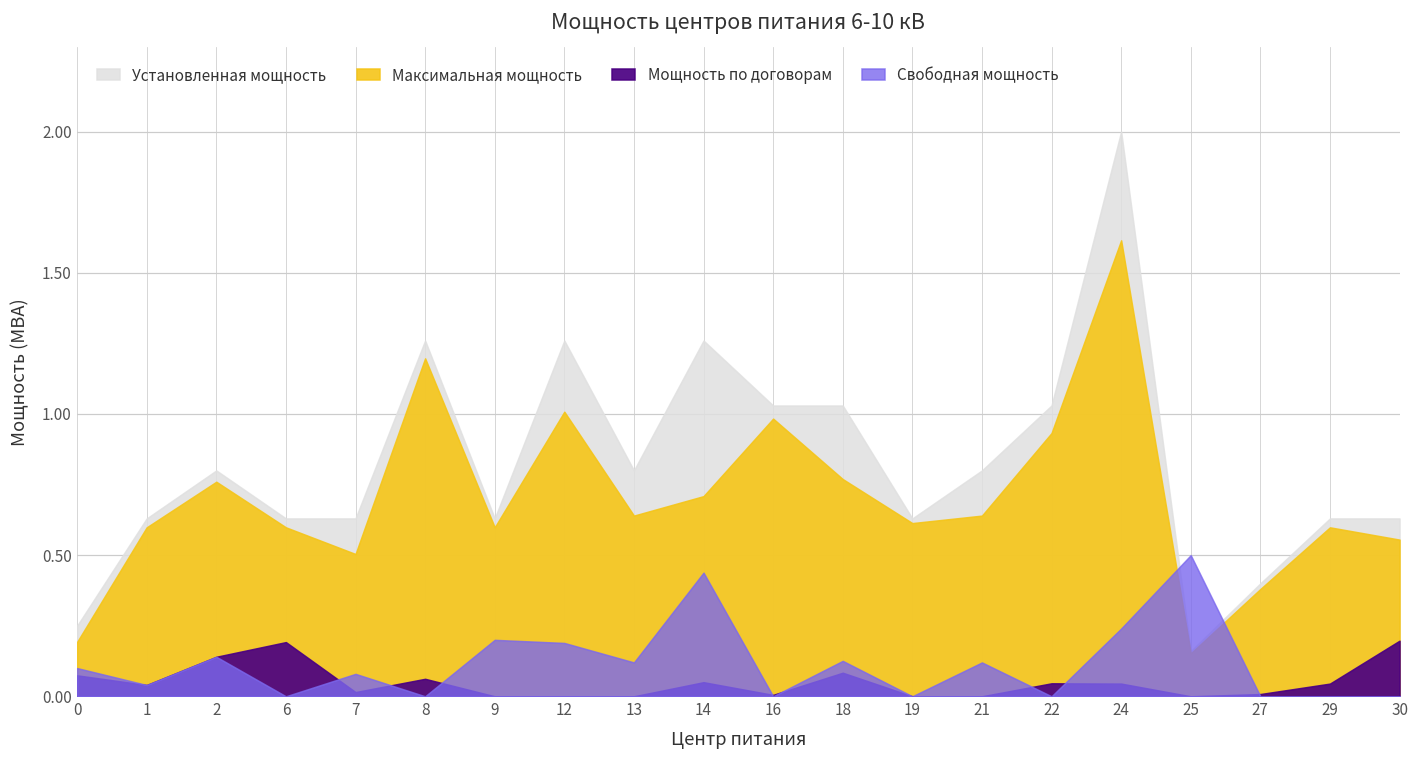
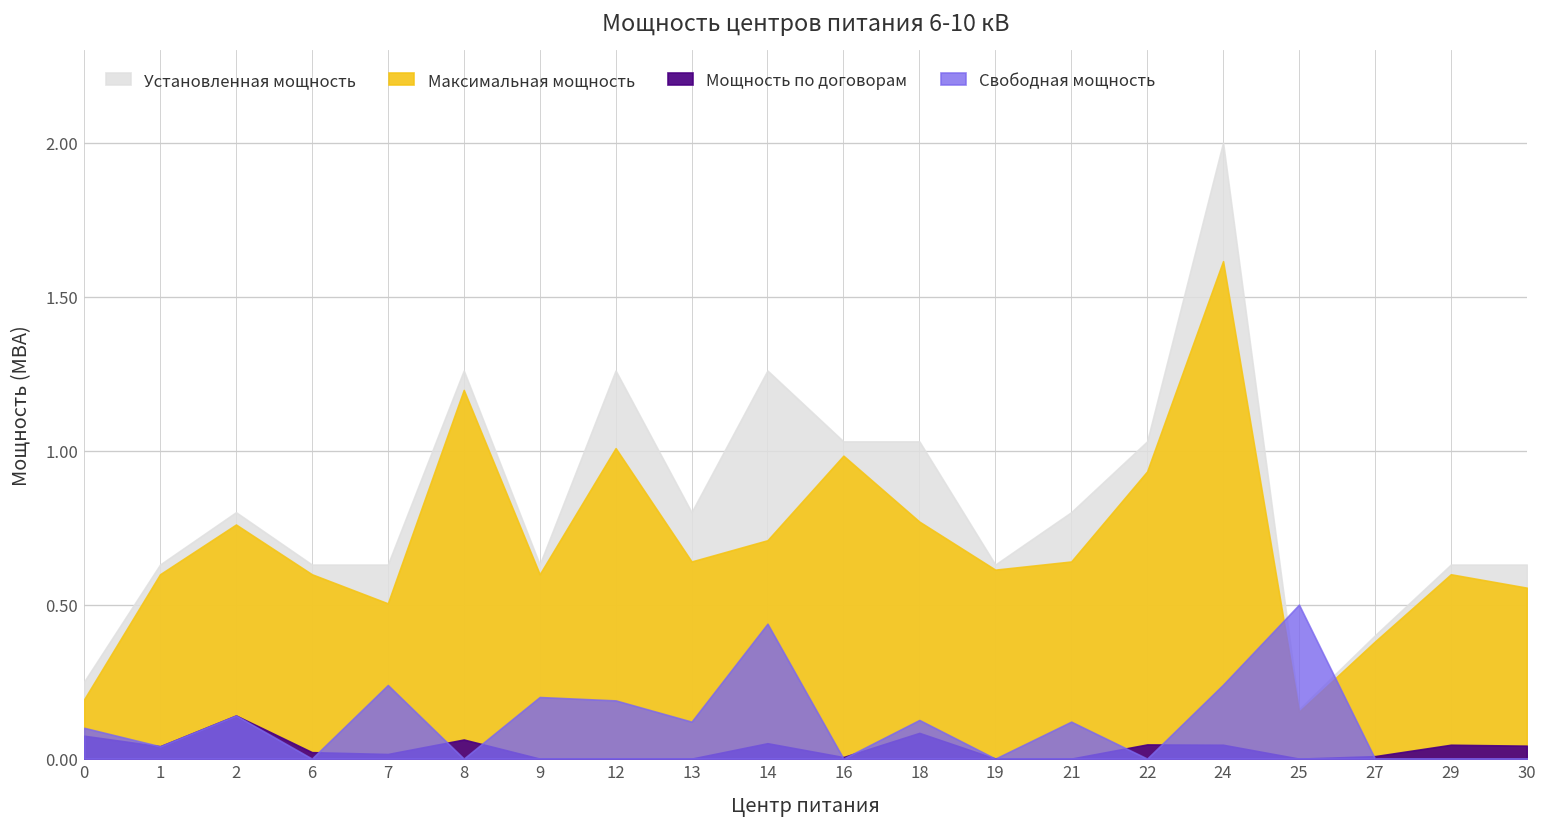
Мощность по договорам, 6: 0.19 -> 0.02
Свободная мощность, 7: 0.08 -> 0.24
Мощность по договорам, 30: 0.20 -> 0.04
